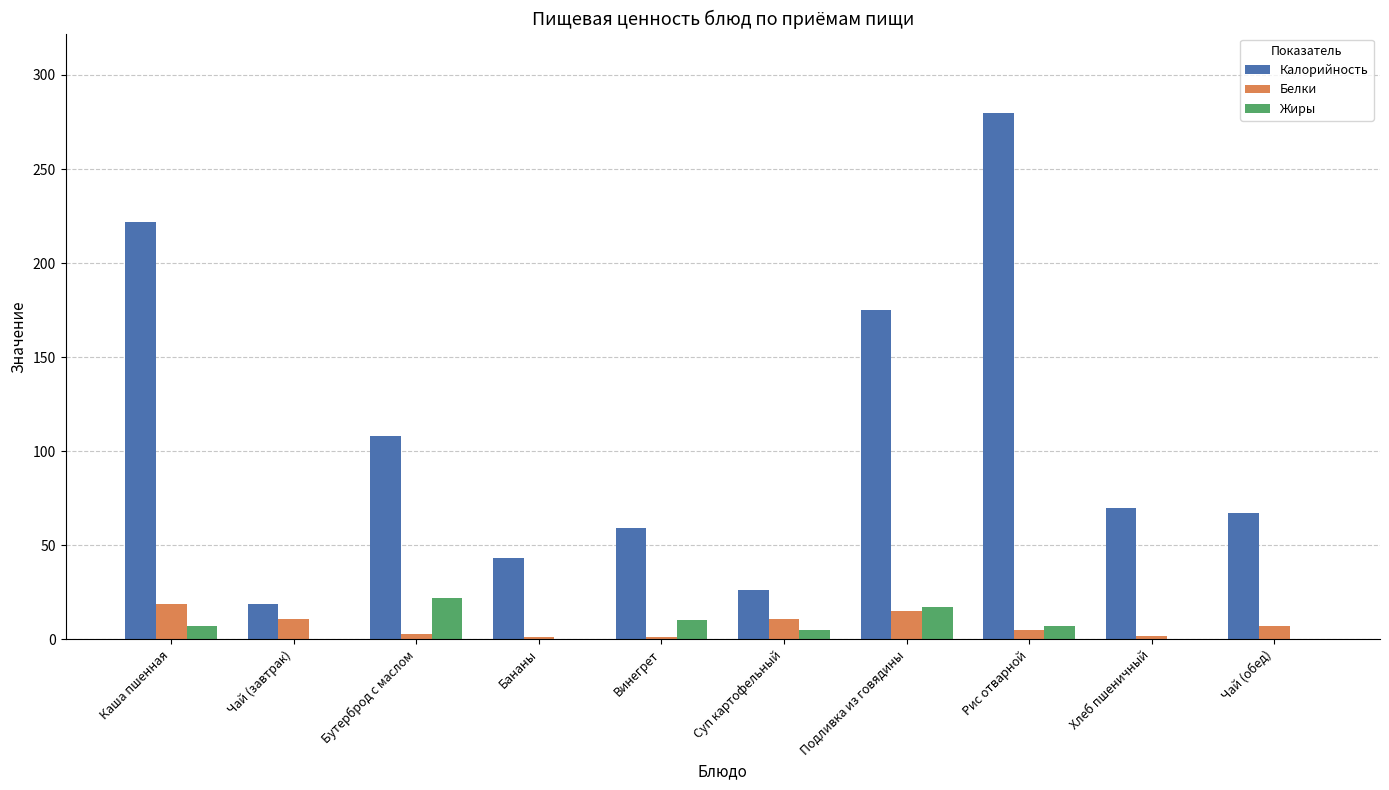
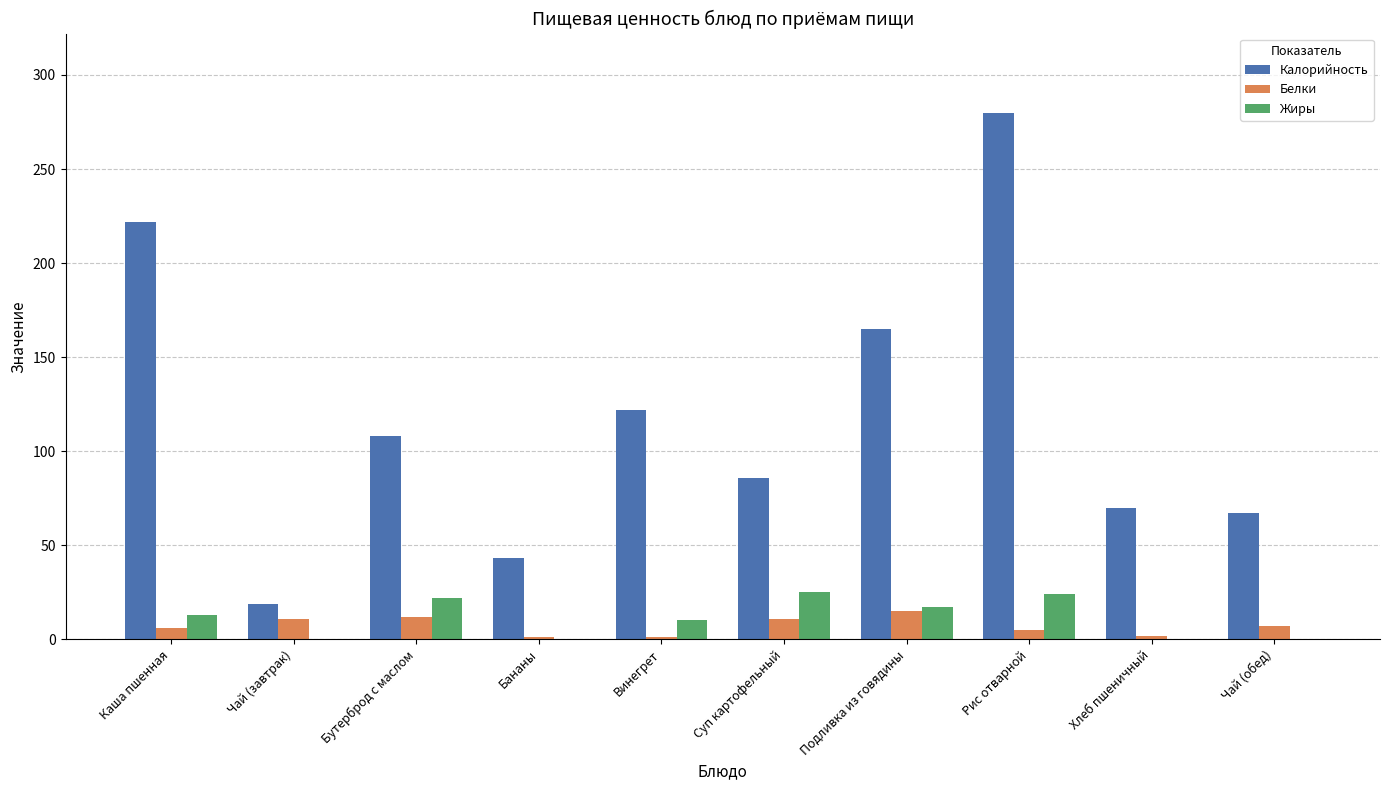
Белки, Каша пшенная: 19 -> 6
Жиры, Каша пшенная: 7 -> 13
Белки, Бутерброд с маслом: 3 -> 12
Калорийность, Винегрет: 59 -> 122
Калорийность, Суп картофельный: 26 -> 86
Жиры, Суп картофельный: 5 -> 25
Калорийность, Подливка из говядины: 175 -> 165
Жиры, Рис отварной: 7 -> 24
